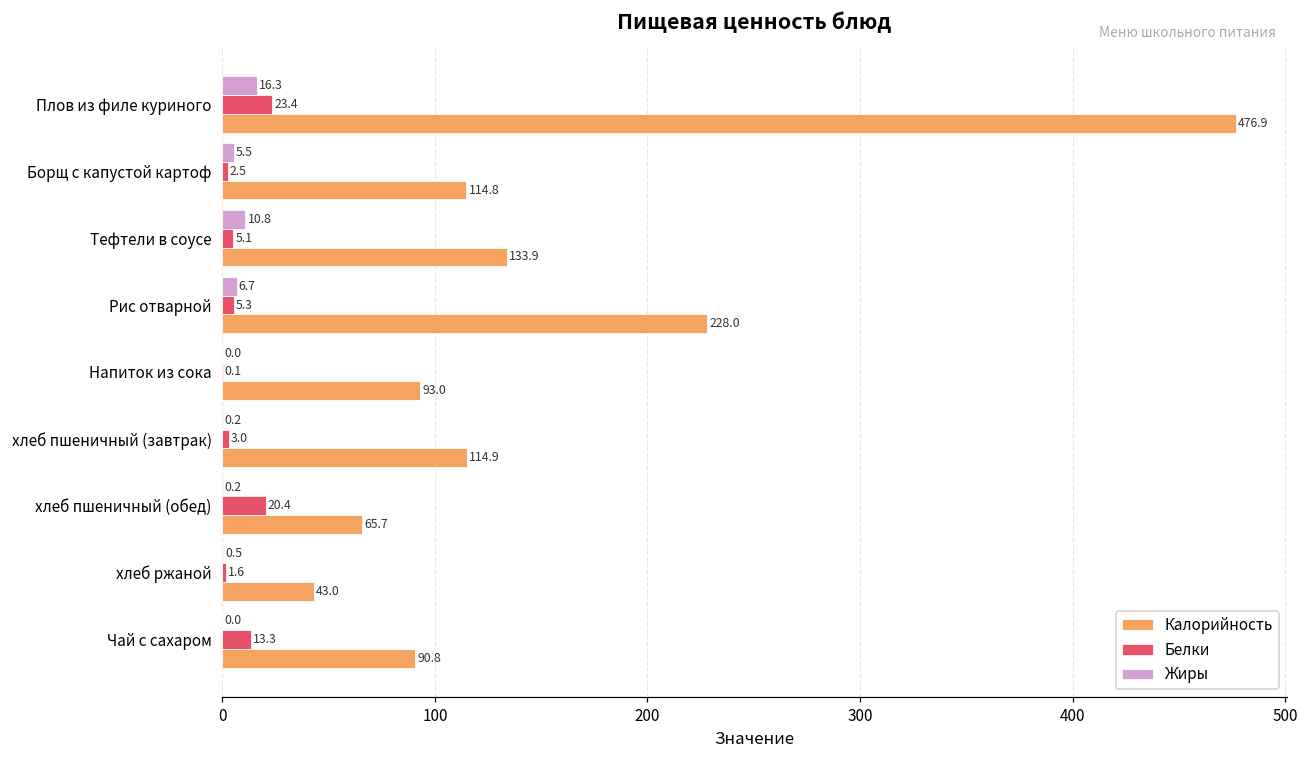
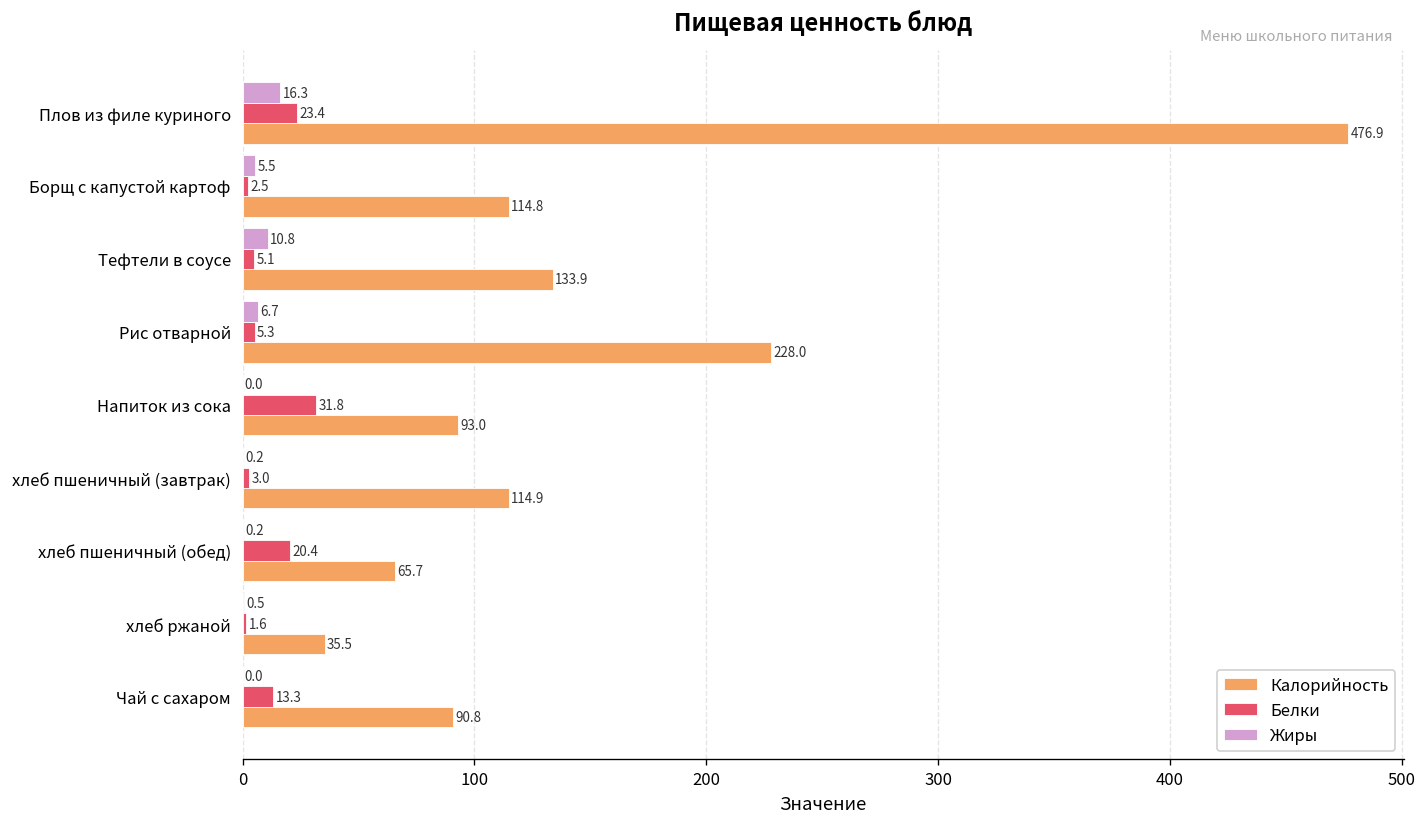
Белки, Напиток из сока: 0.1 -> 31.8
Калорийность, хлеб ржаной: 43.0 -> 35.5
